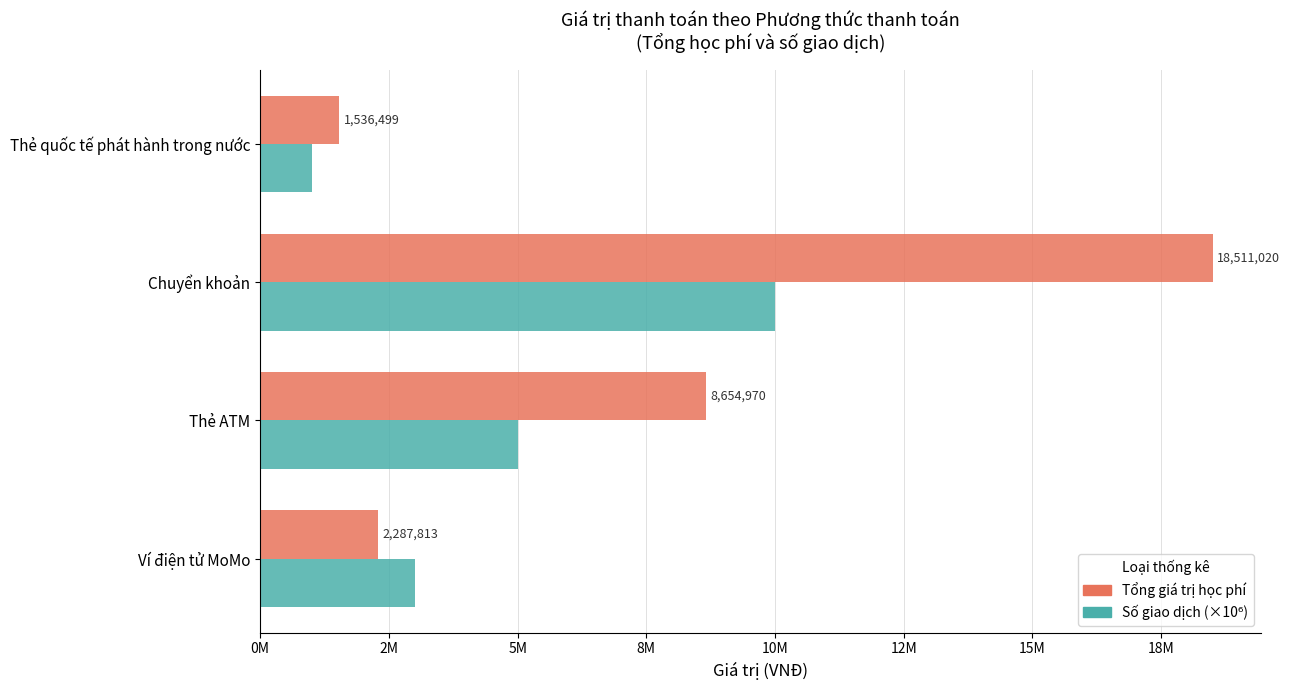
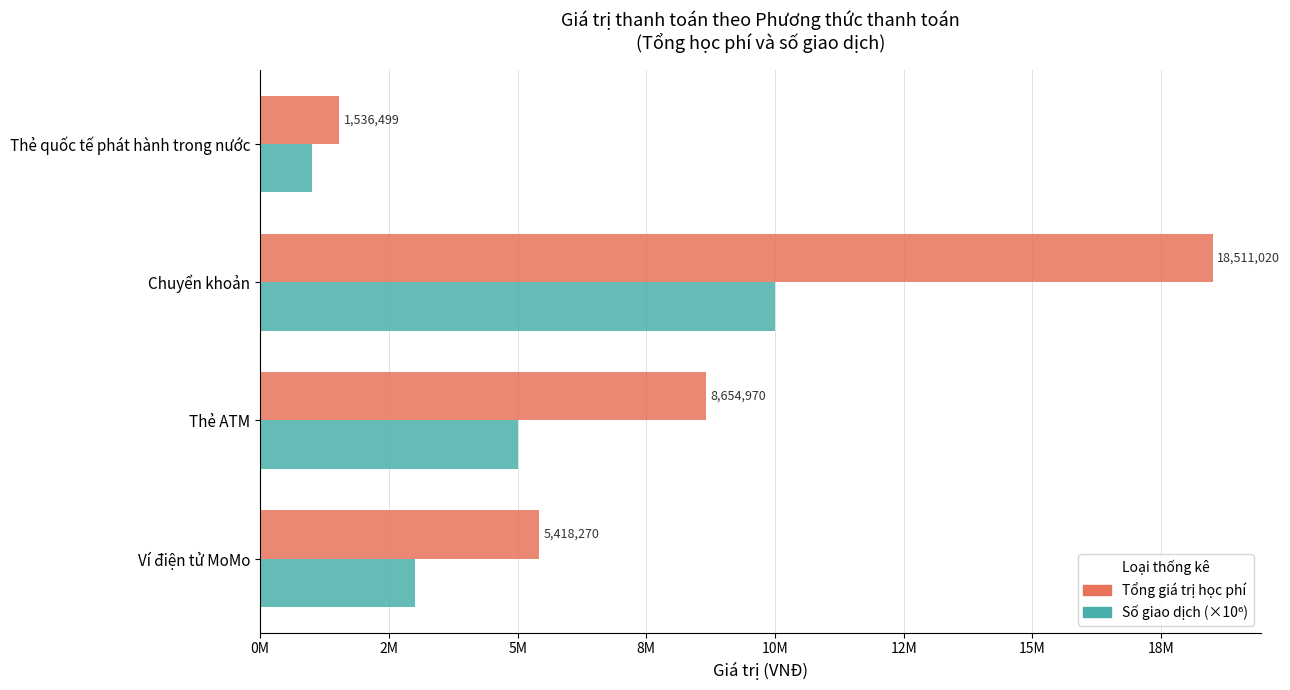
Tổng giá trị học phí, Ví điện tử MoMo: 2,287,813 -> 5,418,270
